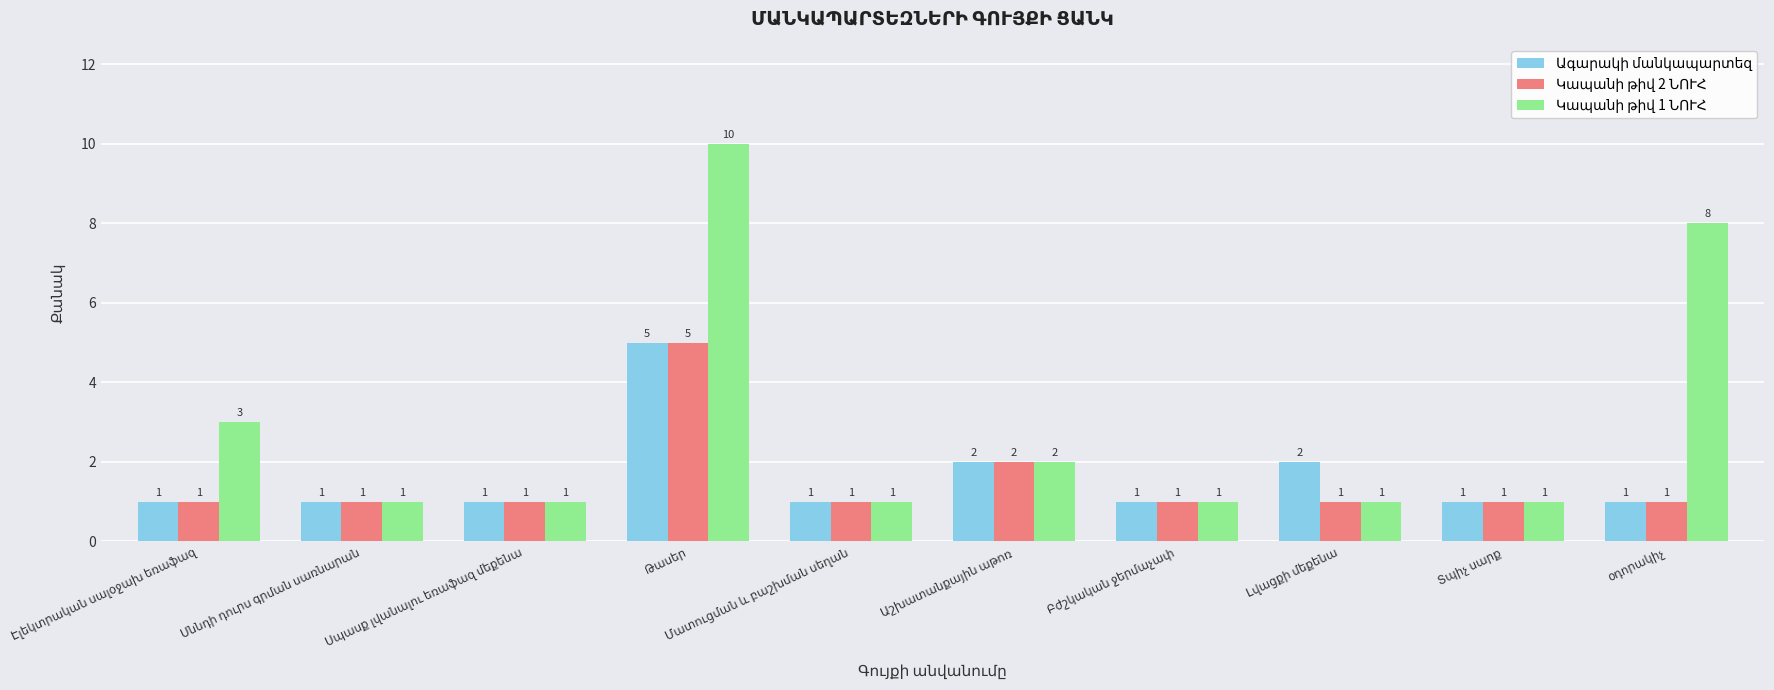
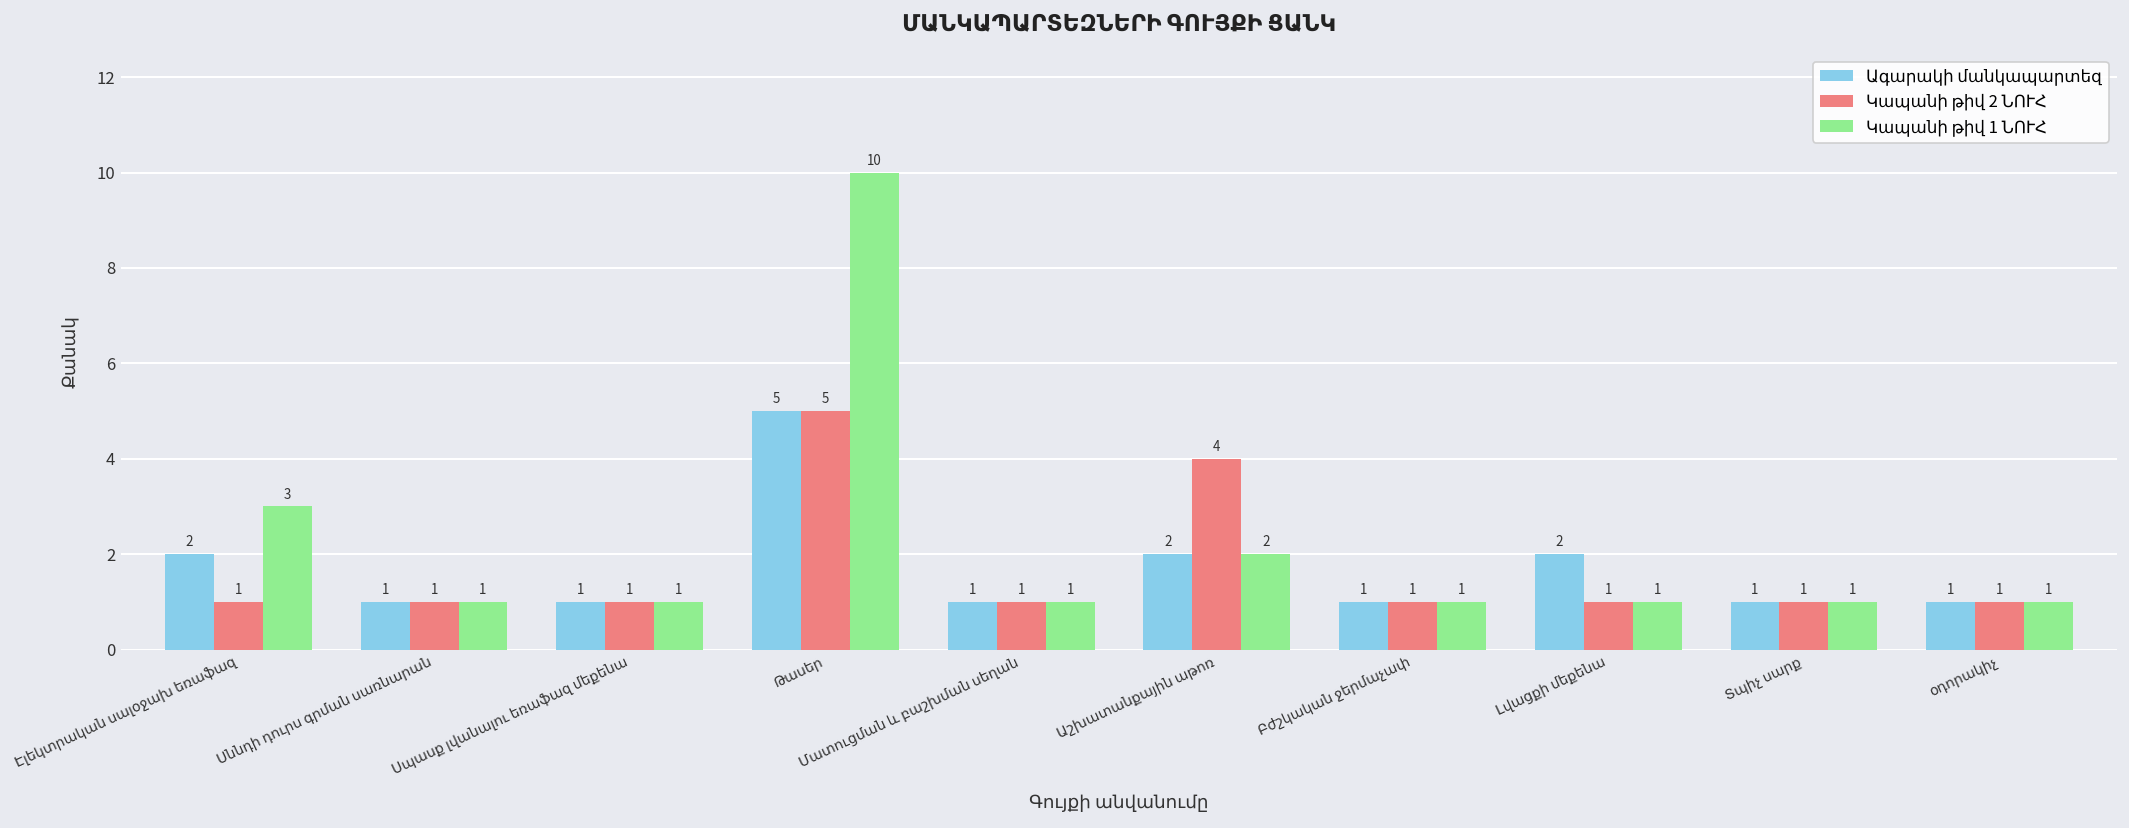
Ագարակի մանկապարտեզ, Էլեկտրական սալօջախ եռաֆազ: 1 -> 2
Կապանի թիվ 2 ՆՈՒՀ, Աշխատանքային աթոռ: 2 -> 4
Կապանի թիվ 1 ՆՈՒՀ, օդորակիչ: 8 -> 1
